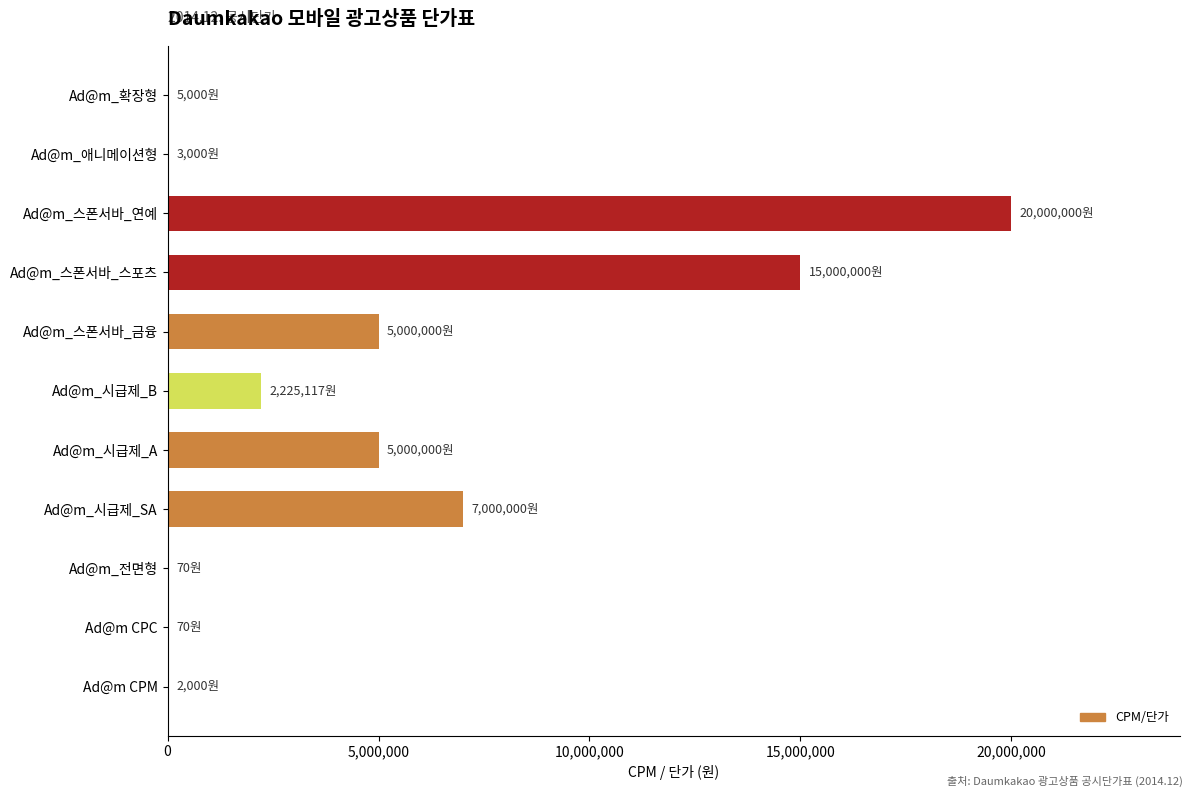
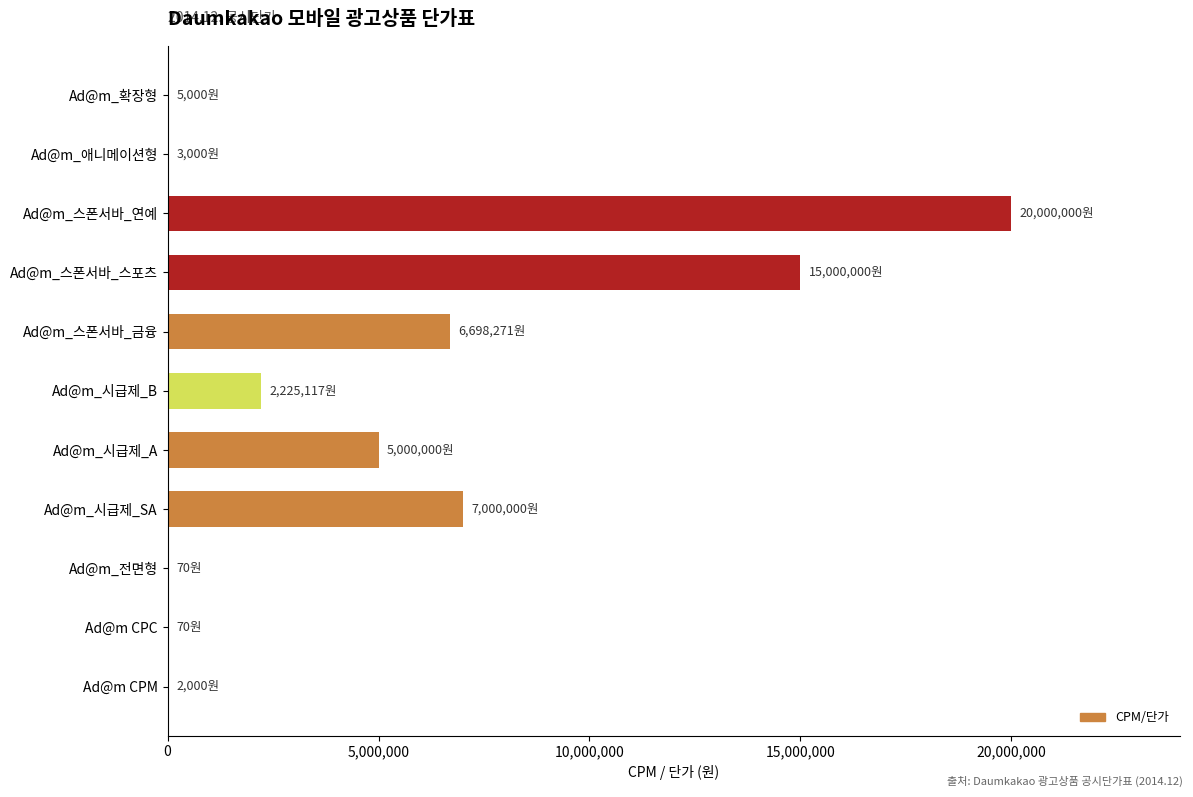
Ad@m_스폰서바_금융: 5,000,000원 -> 6,698,271원
